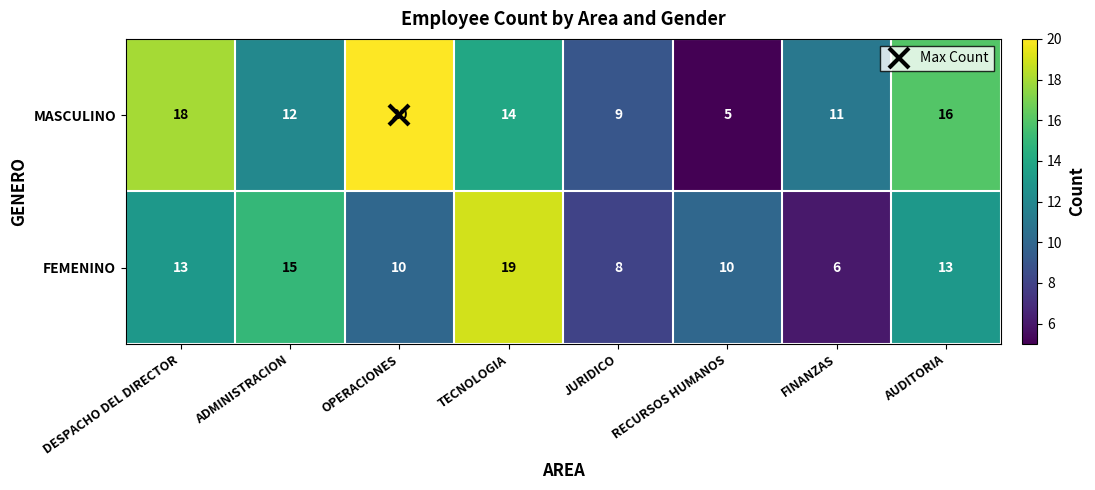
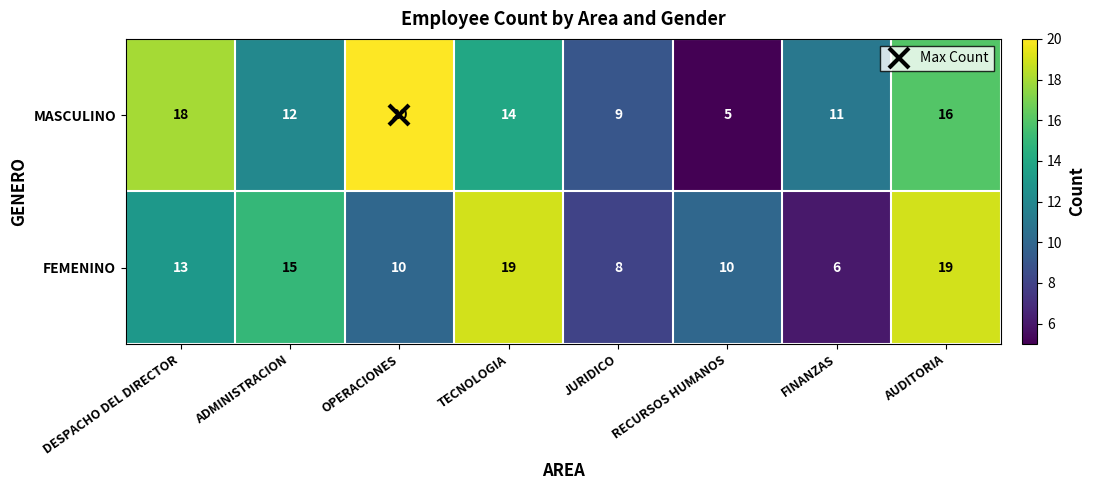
FEMENINO, AUDITORIA: 13 -> 19
